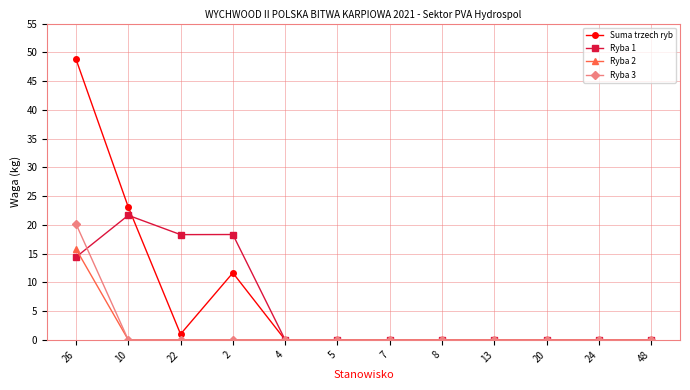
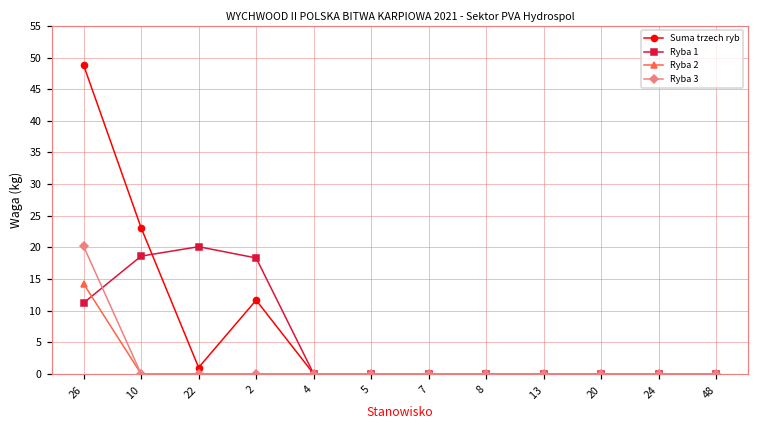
Ryba 1, 26: 14 -> 11
Ryba 2, 26: 16 -> 14
Ryba 1, 10: 22 -> 19
Ryba 1, 22: 18 -> 20
